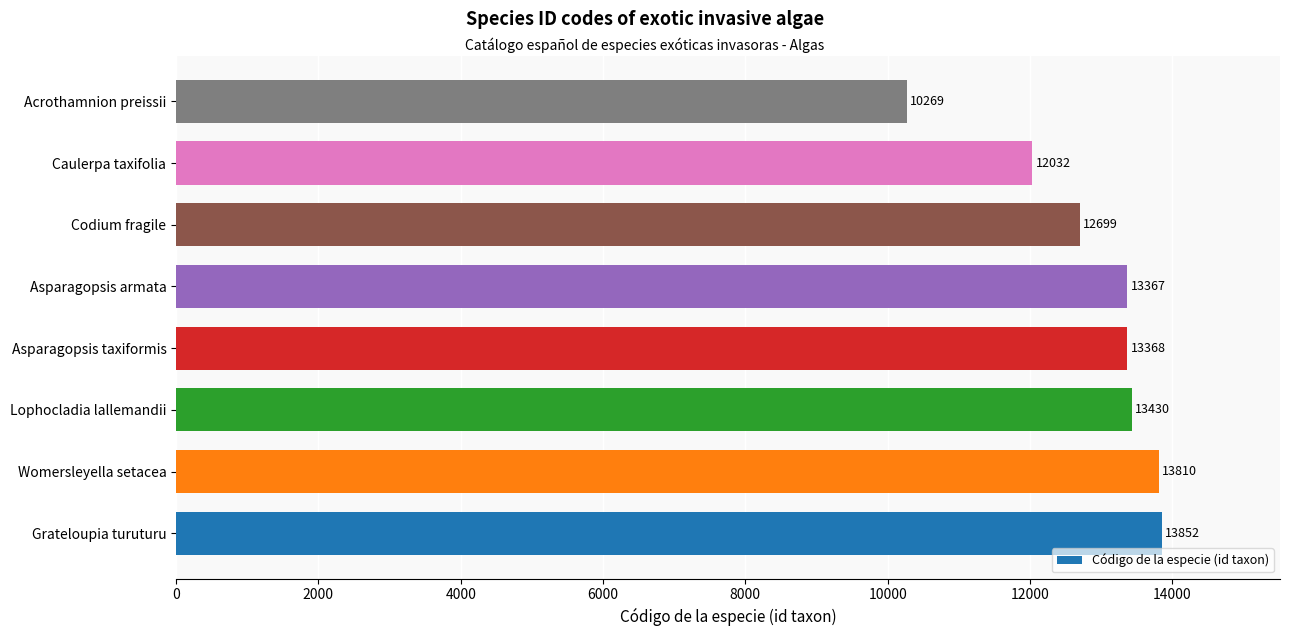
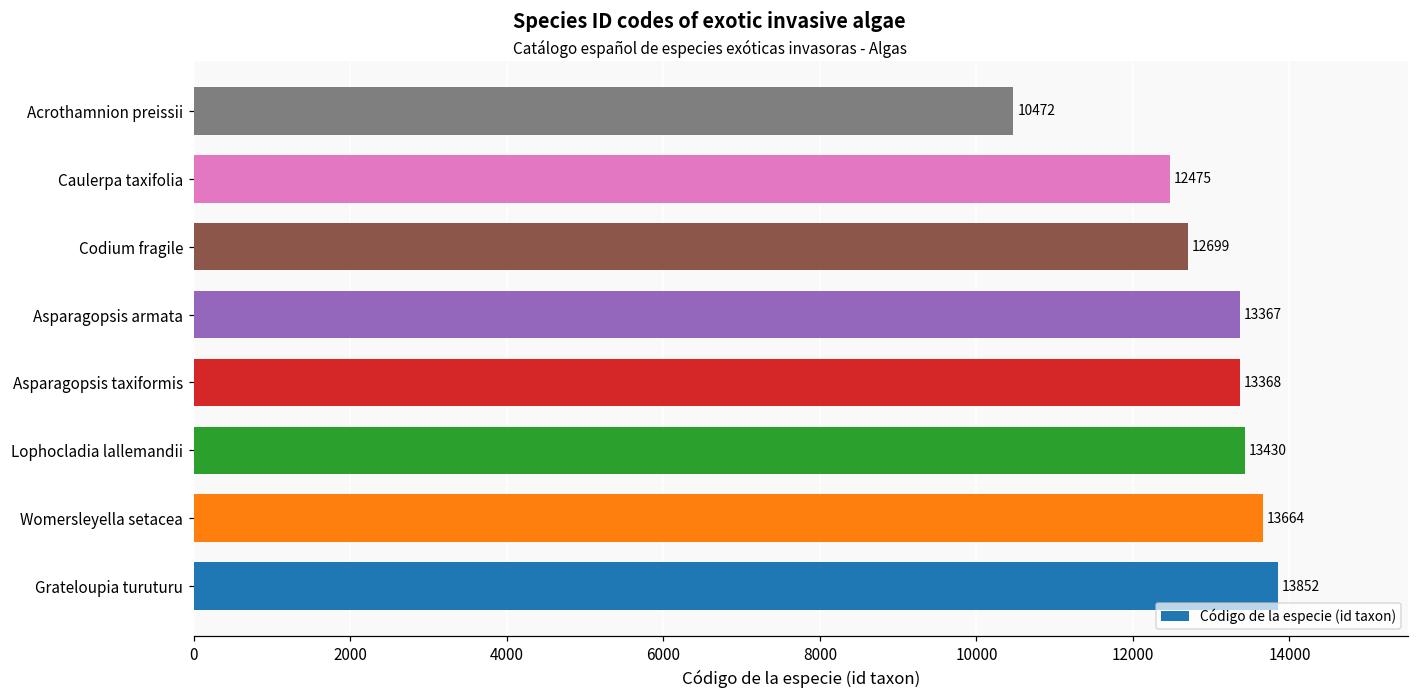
Acrothamnion preissii: 10269 -> 10472
Caulerpa taxifolia: 12032 -> 12475
Womersleyella setacea: 13810 -> 13664
